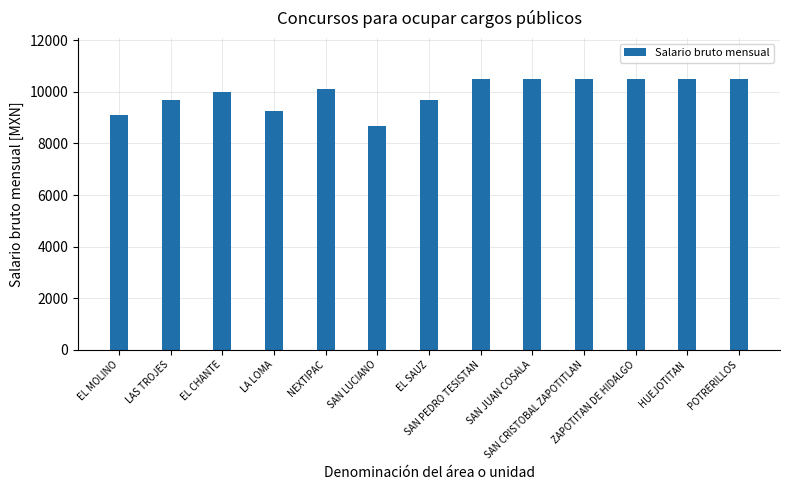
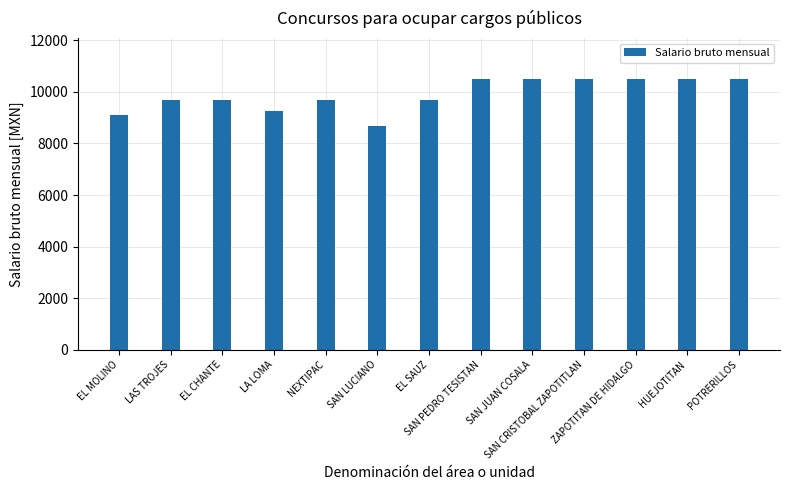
EL CHANTE: 10000 -> 9700
NEXTIPAC: 10100 -> 9700
